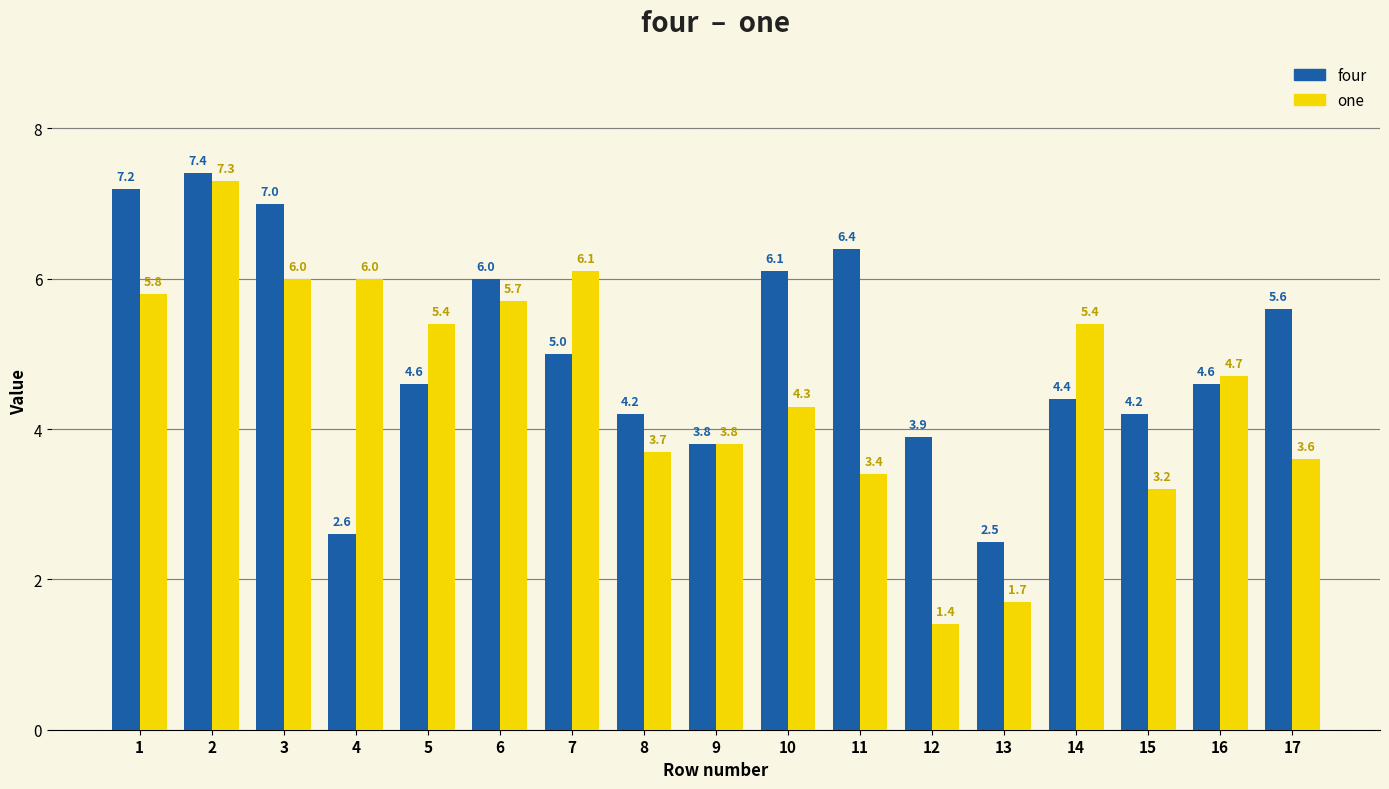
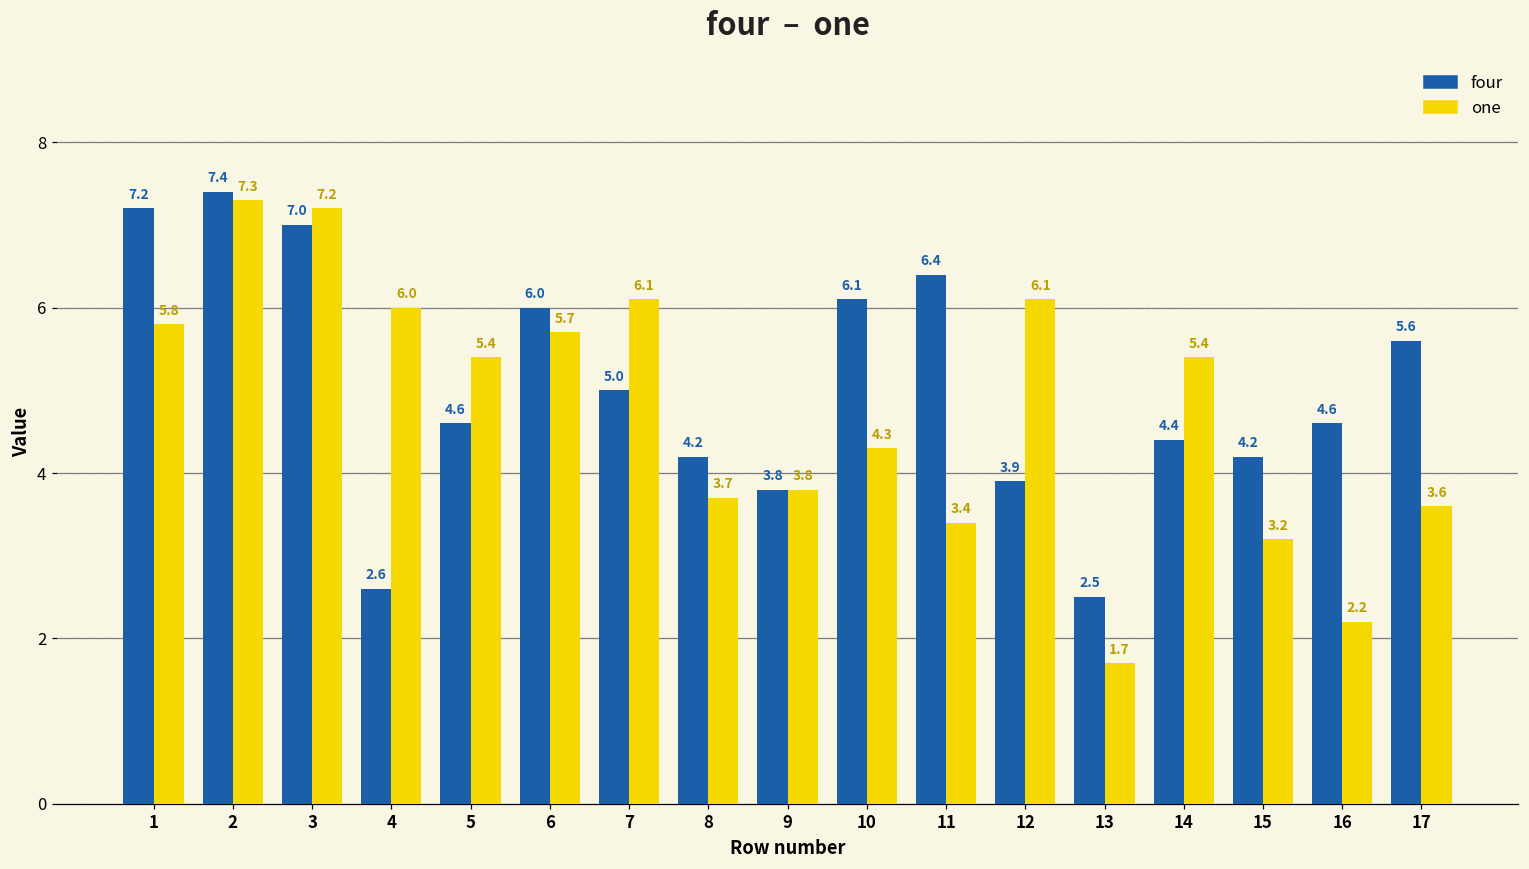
one, 3: 6.0 -> 7.2
one, 12: 1.4 -> 6.1
one, 16: 4.7 -> 2.2
